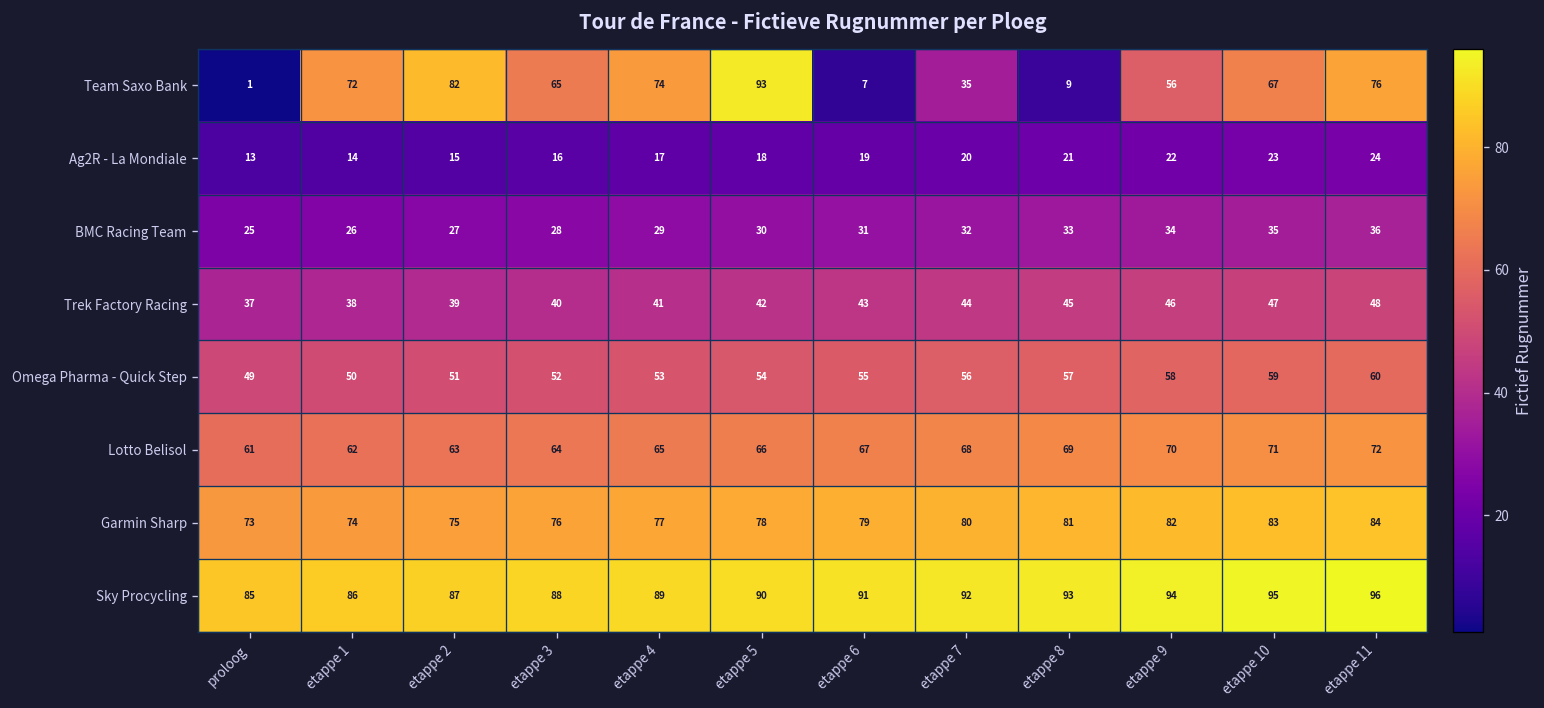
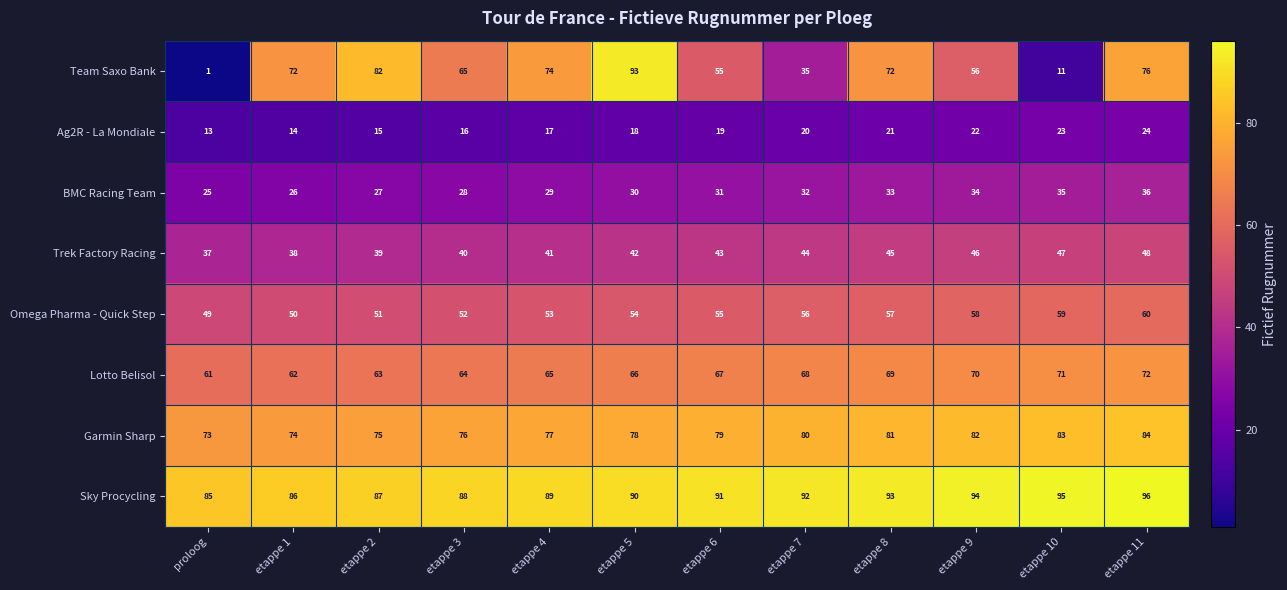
Team Saxo Bank, etappe 6: 7 -> 55
Team Saxo Bank, etappe 8: 9 -> 72
Team Saxo Bank, etappe 10: 67 -> 11
